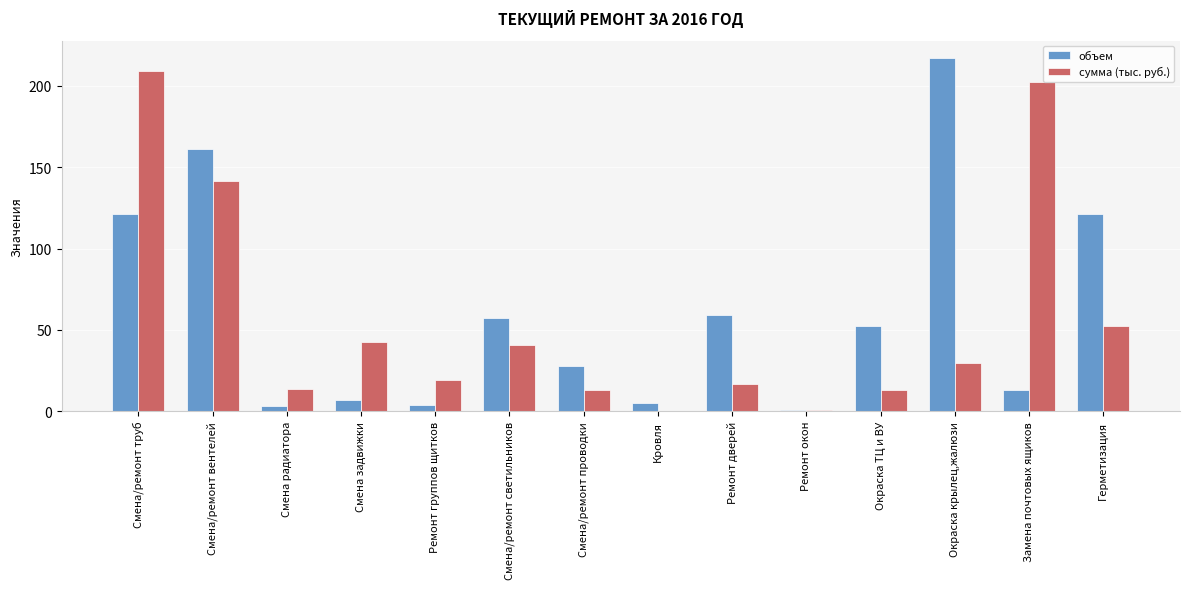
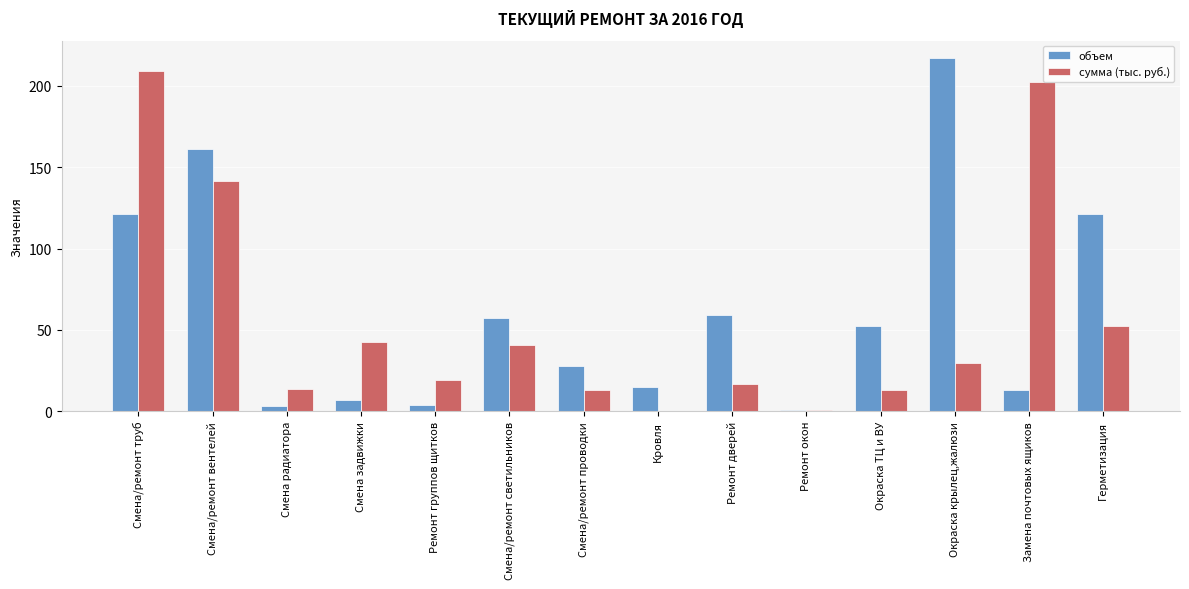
объем, Кровля: 5 -> 15
